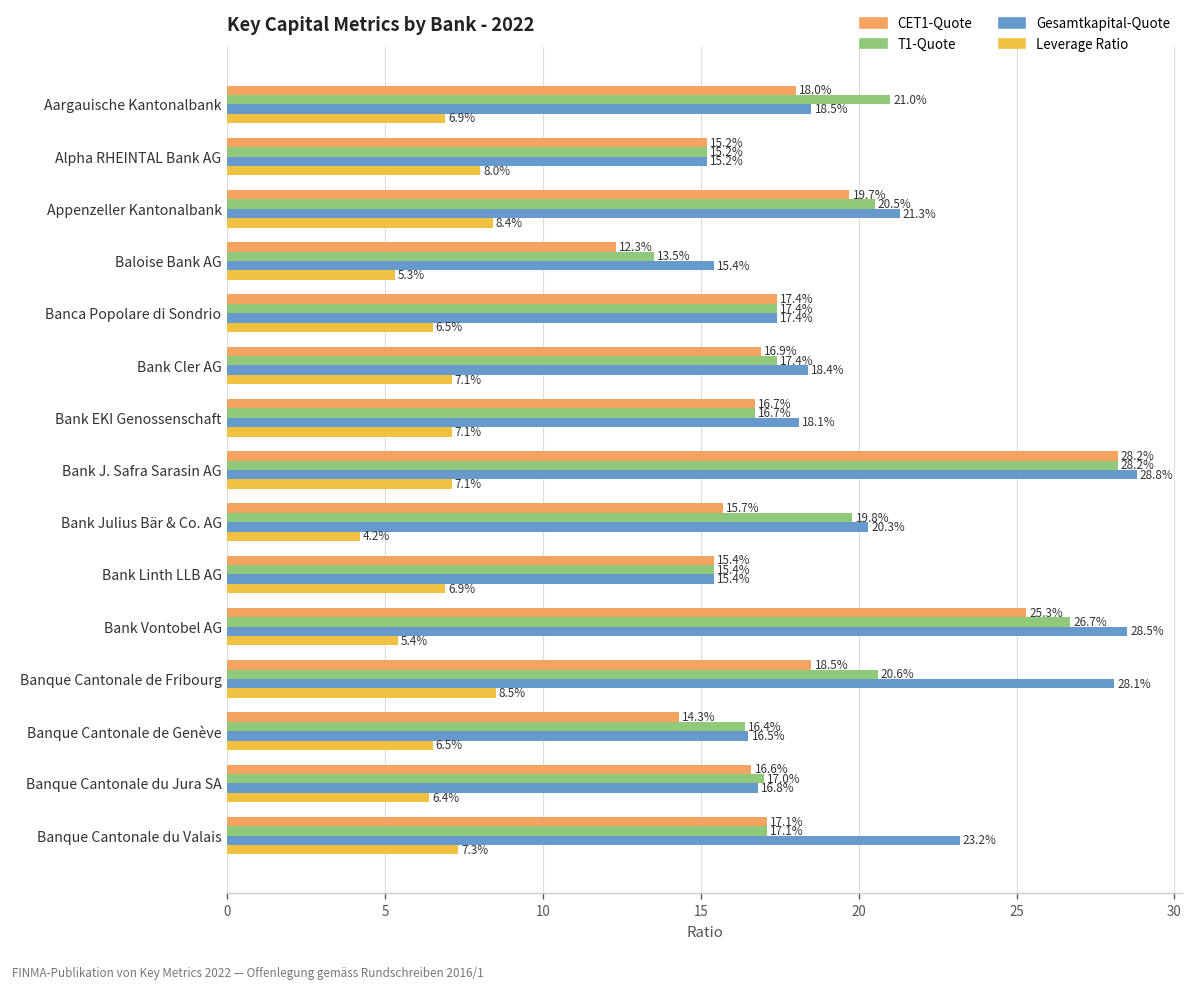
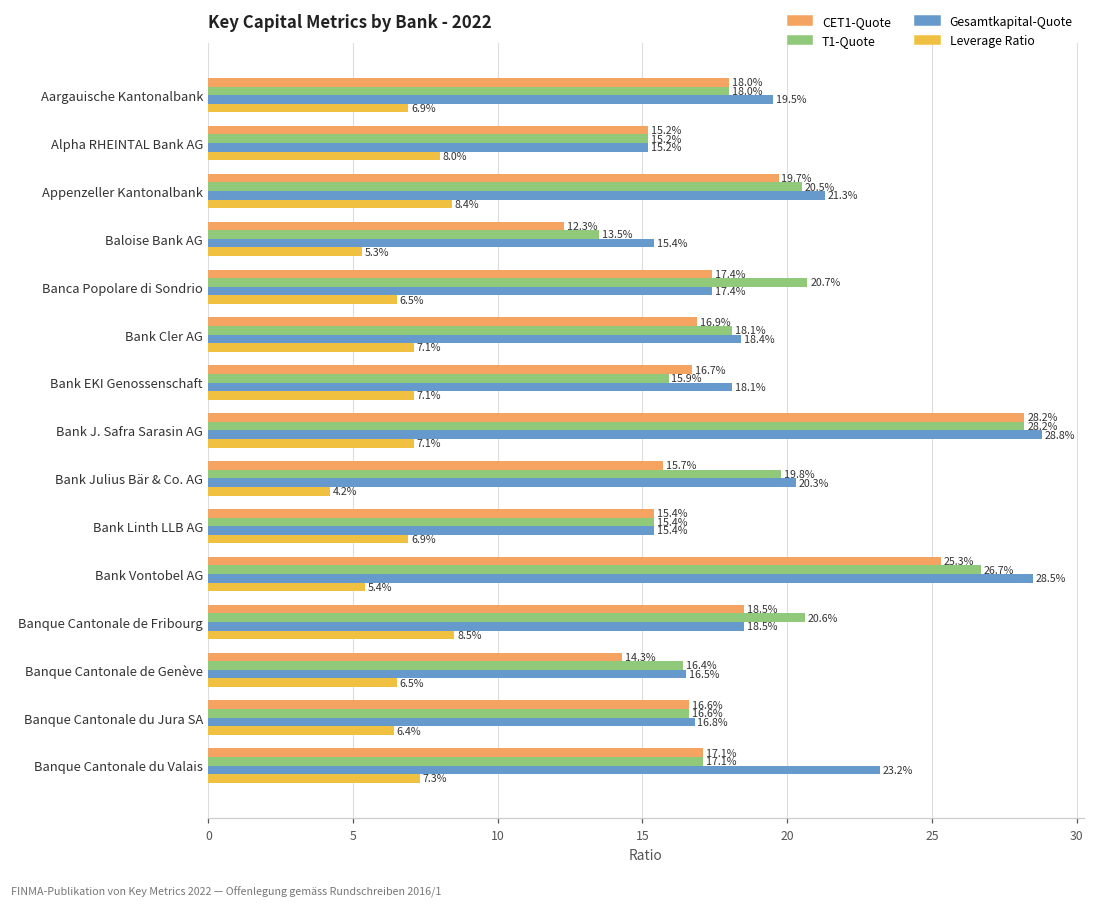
T1-Quote, Aargauische Kantonalbank: 21.0% -> 18.0%
Gesamtkapital-Quote, Aargauische Kantonalbank: 18.5% -> 19.5%
T1-Quote, Banca Popolare di Sondrio: 17.4% -> 20.7%
T1-Quote, Bank Cler AG: 17.4% -> 18.1%
T1-Quote, Bank EKI Genossenschaft: 16.7% -> 15.9%
Gesamtkapital-Quote, Banque Cantonale de Fribourg: 28.1% -> 18.5%
T1-Quote, Banque Cantonale du Jura SA: 17.0% -> 16.6%
